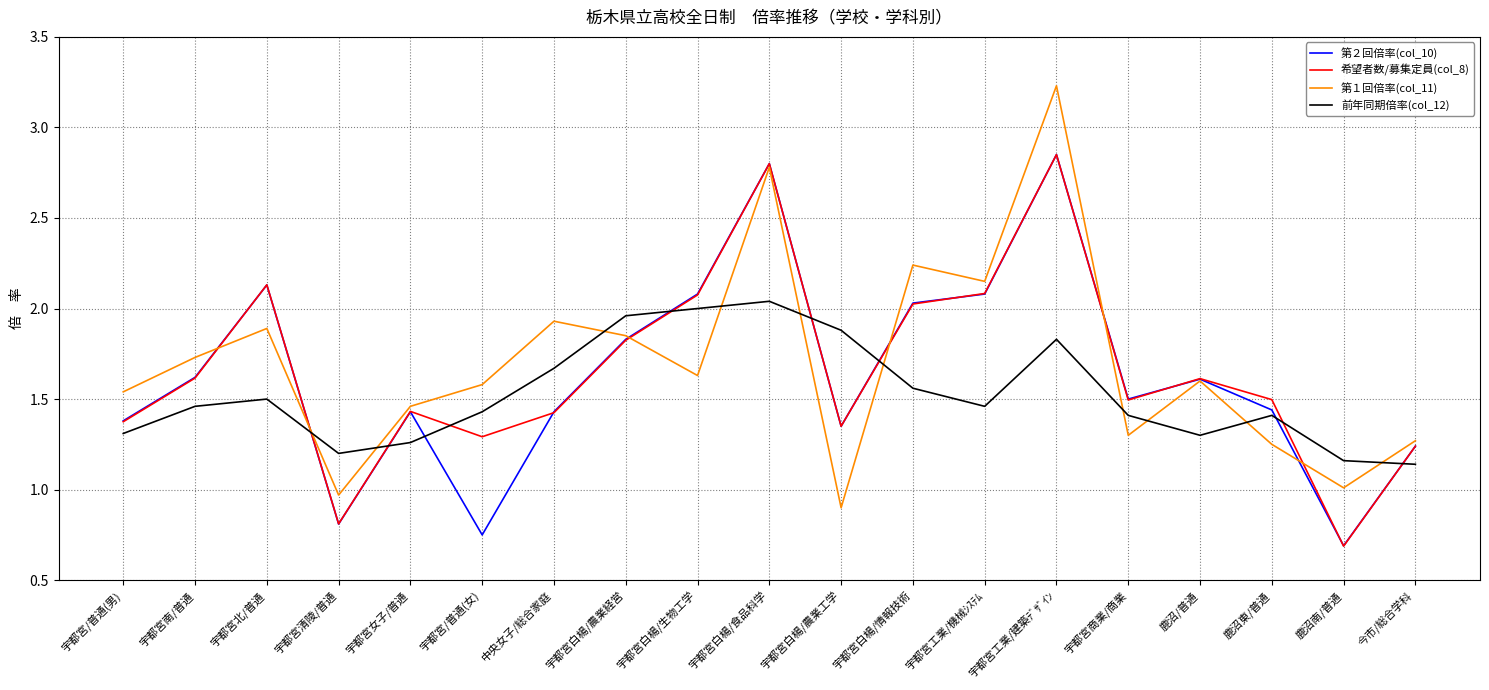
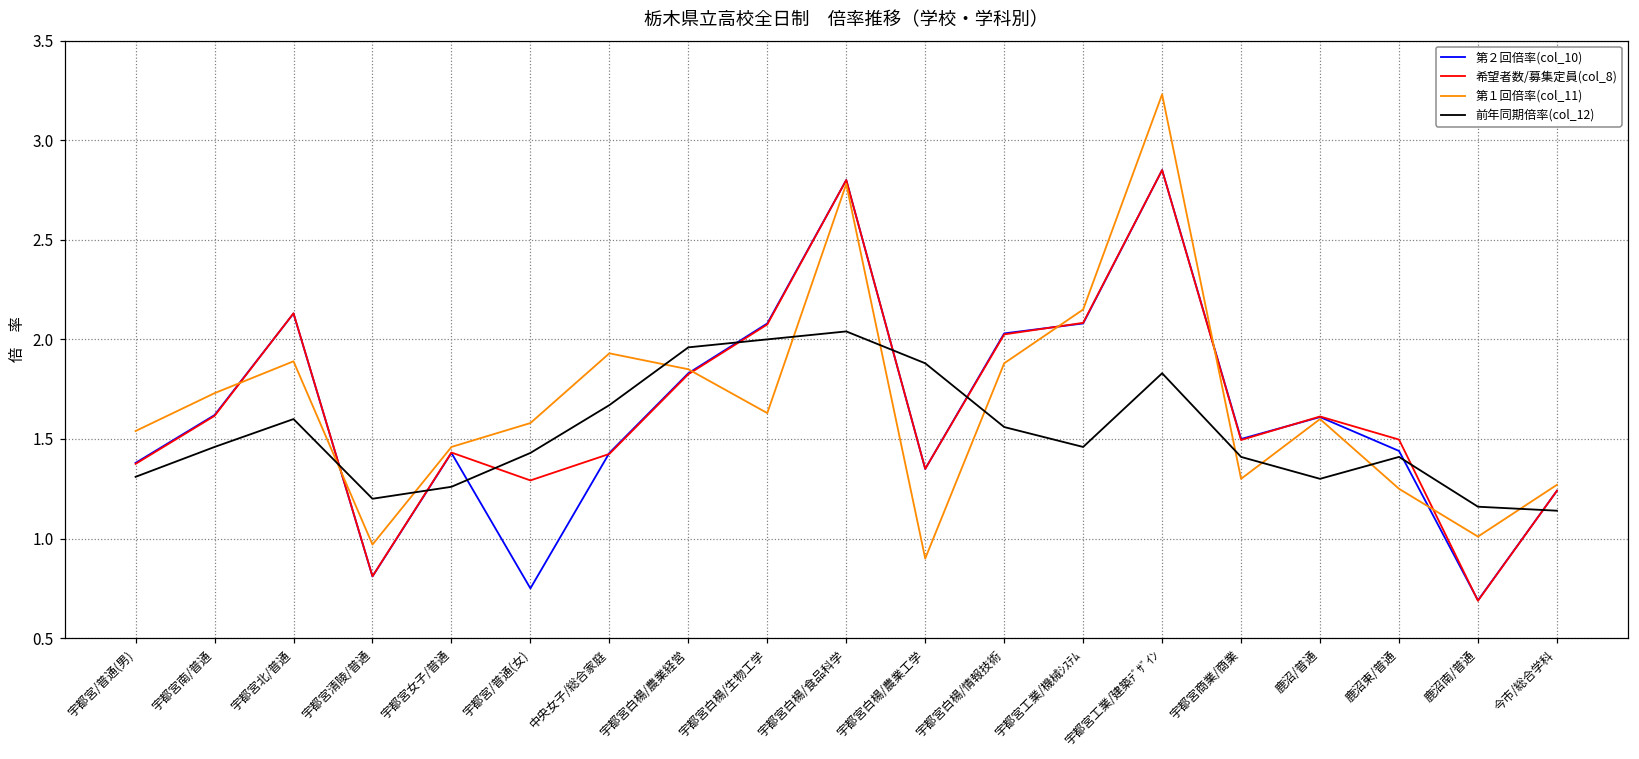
前年同期倍率(col_12), 宇都宮北/普通: 1.5 -> 1.6
第１回倍率(col_11), 宇都宮白楊/情報技術: 2.24 -> 1.88
